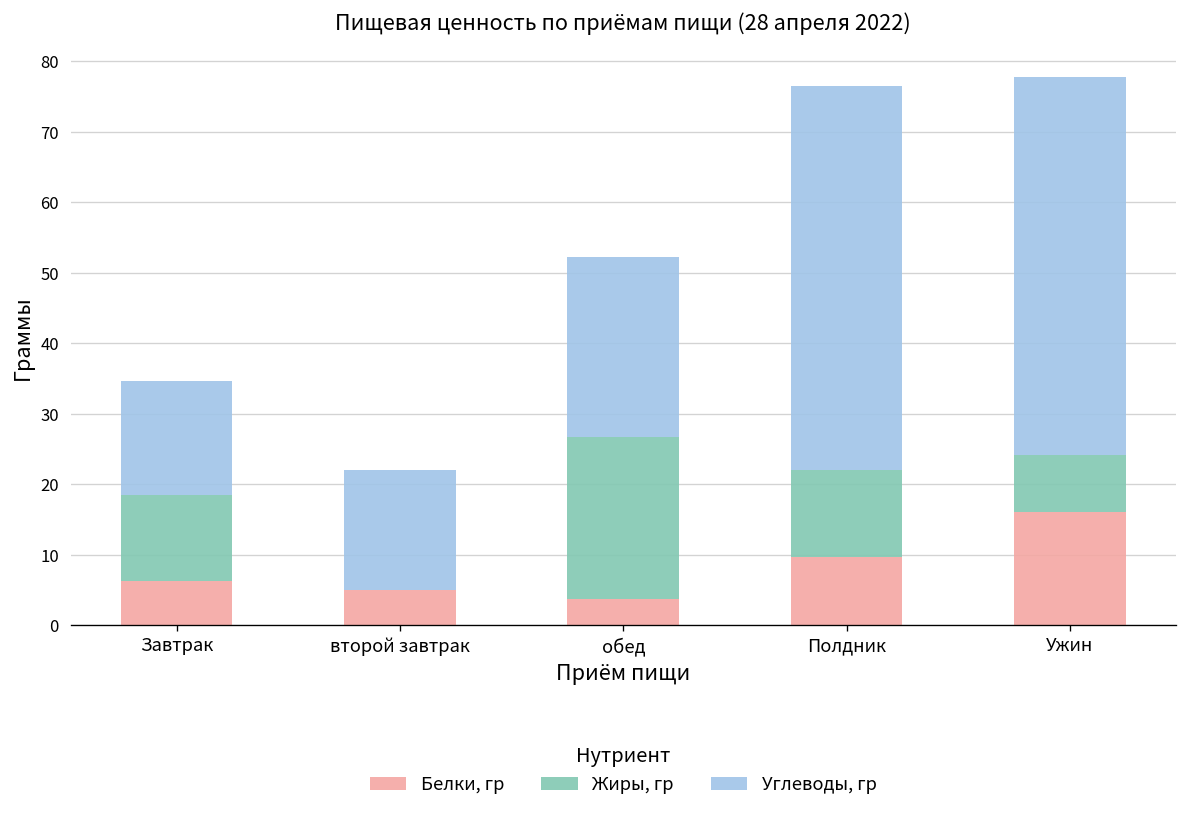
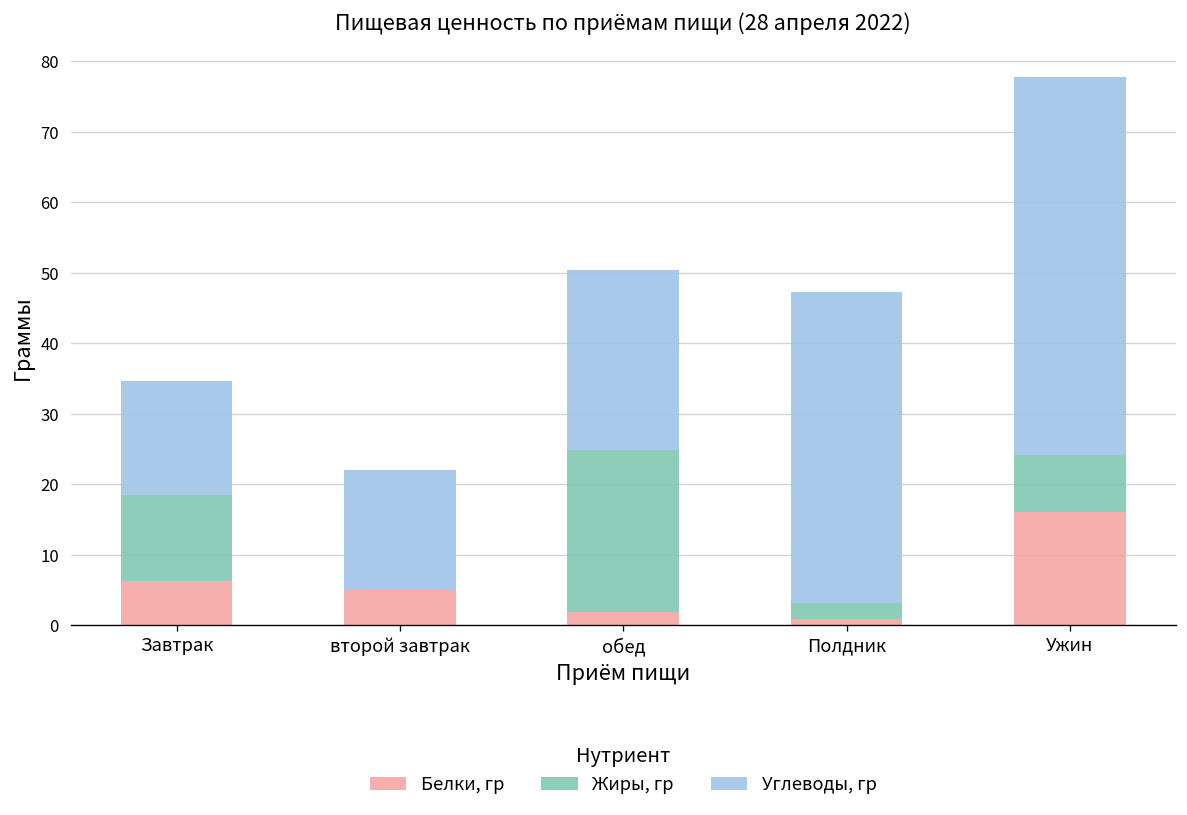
Белки, гр, обед: 4 -> 2
Белки, гр, Полдник: 10 -> 1
Жиры, гр, Полдник: 12 -> 2
Углеводы, гр, Полдник: 54 -> 44
